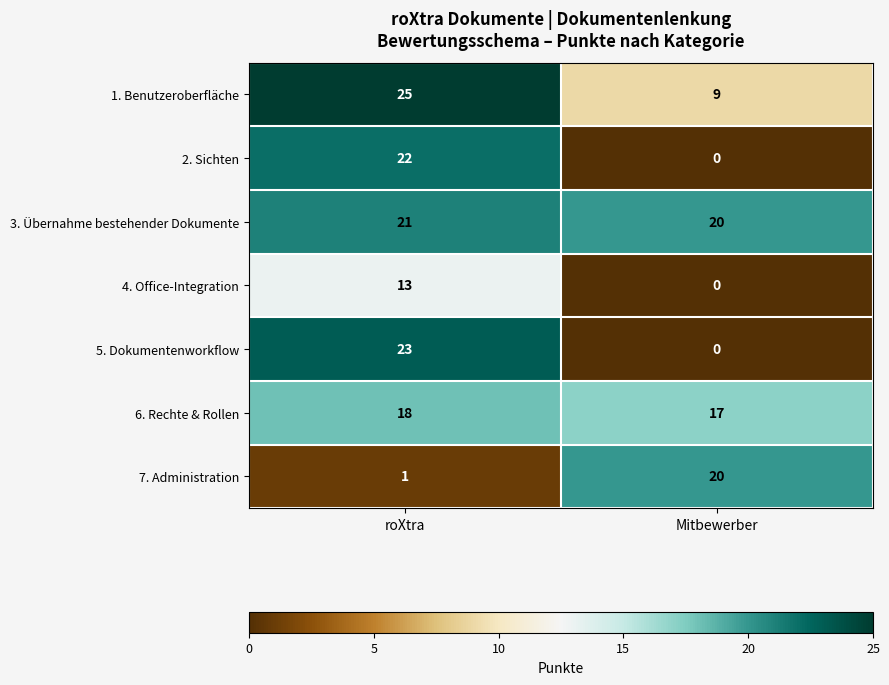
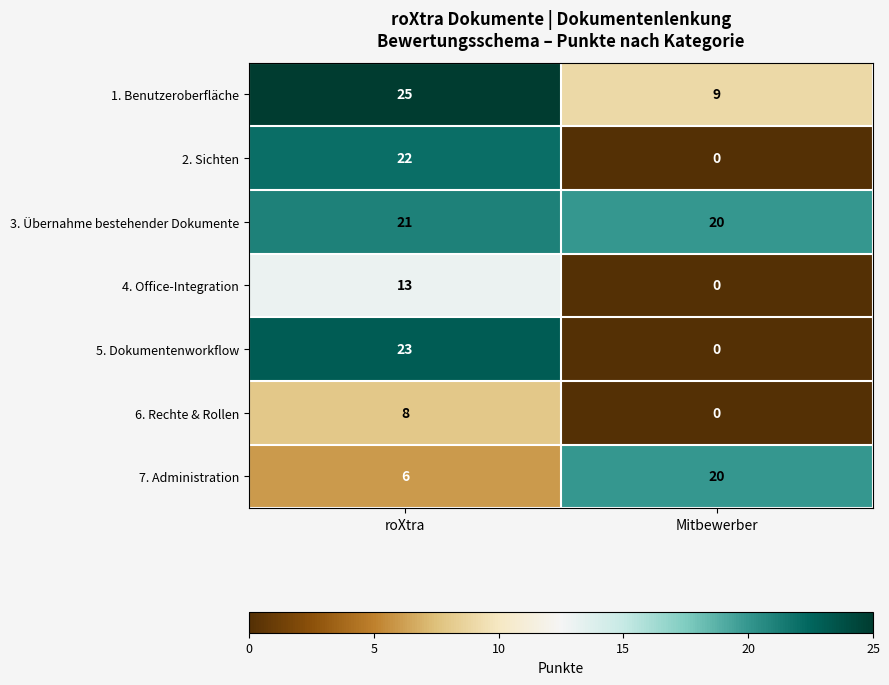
6. Rechte & Rollen, roXtra: 18 -> 8
6. Rechte & Rollen, Mitbewerber: 17 -> 0
7. Administration, roXtra: 1 -> 6
